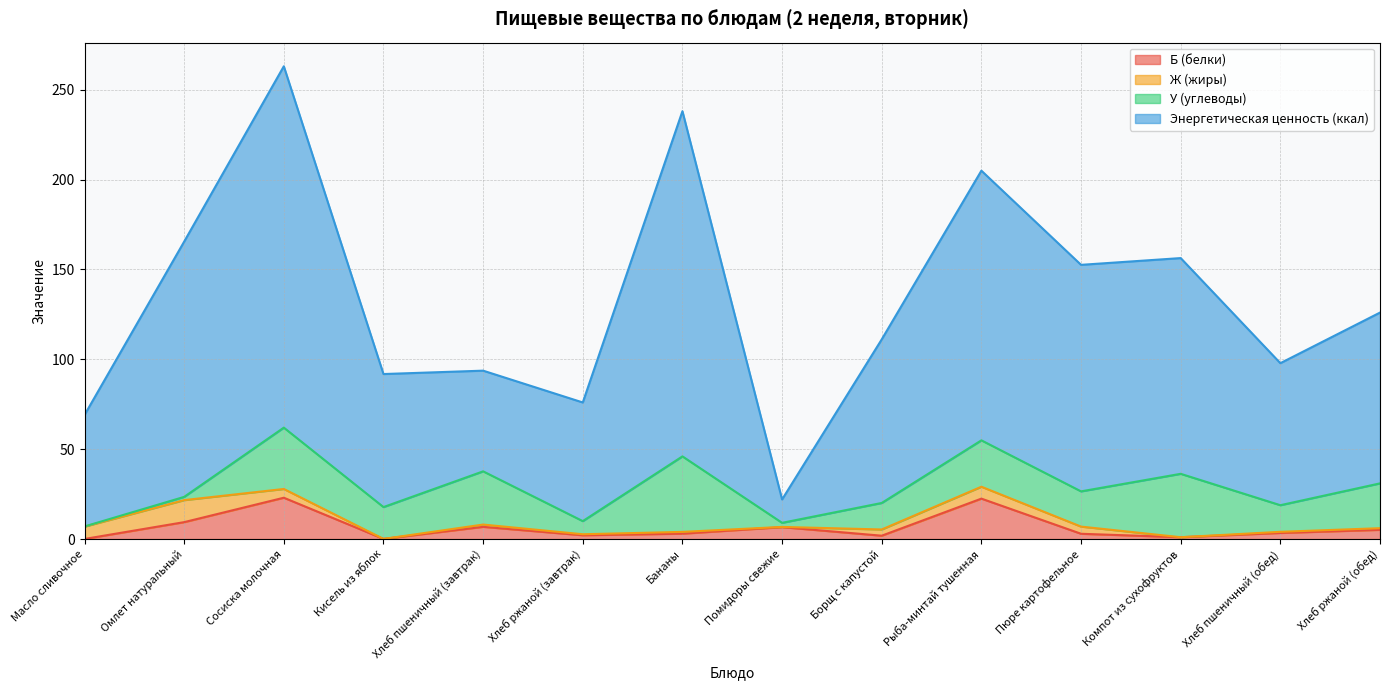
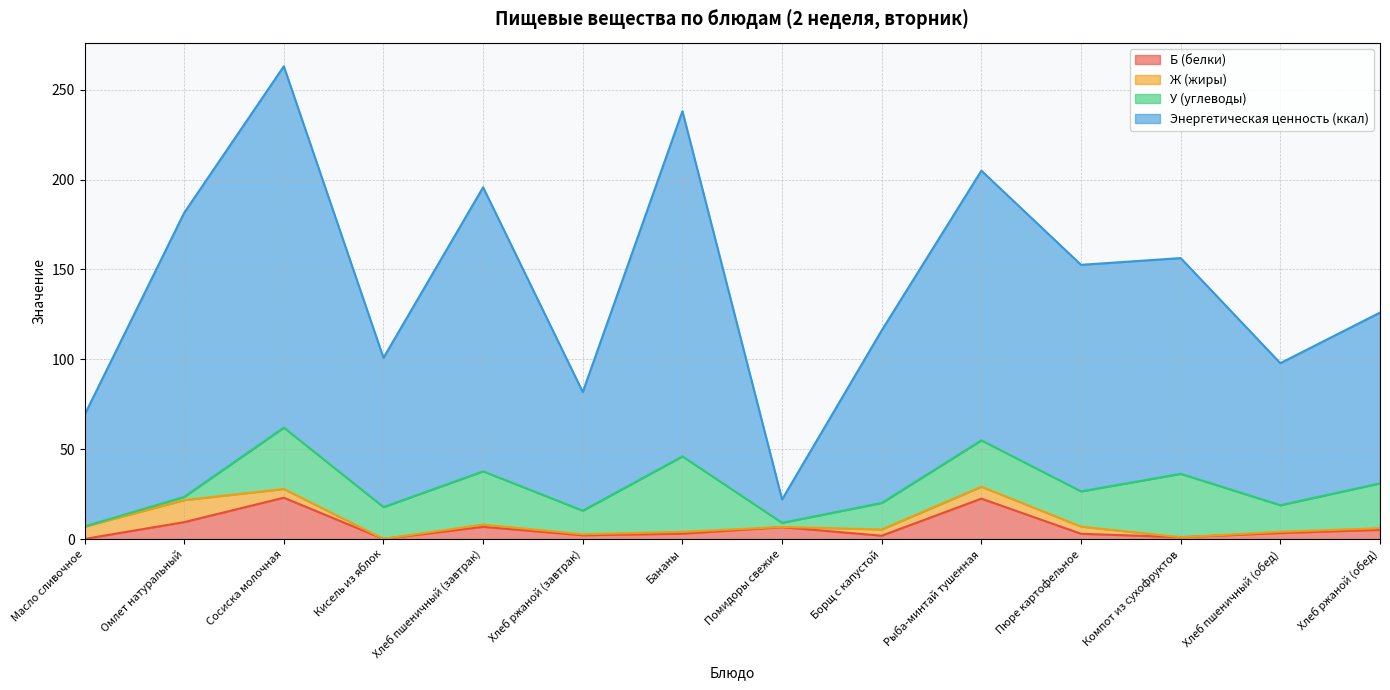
Энергетическая ценность (ккал), Омлет натуральный: 142 -> 158
Энергетическая ценность (ккал), Кисель из яблок: 74 -> 83
Энергетическая ценность (ккал), Хлеб пшеничный (завтрак): 56 -> 158
У (углеводы), Хлеб ржаной (завтрак): 7 -> 13
Энергетическая ценность (ккал), Борщ с капустой: 91 -> 96
